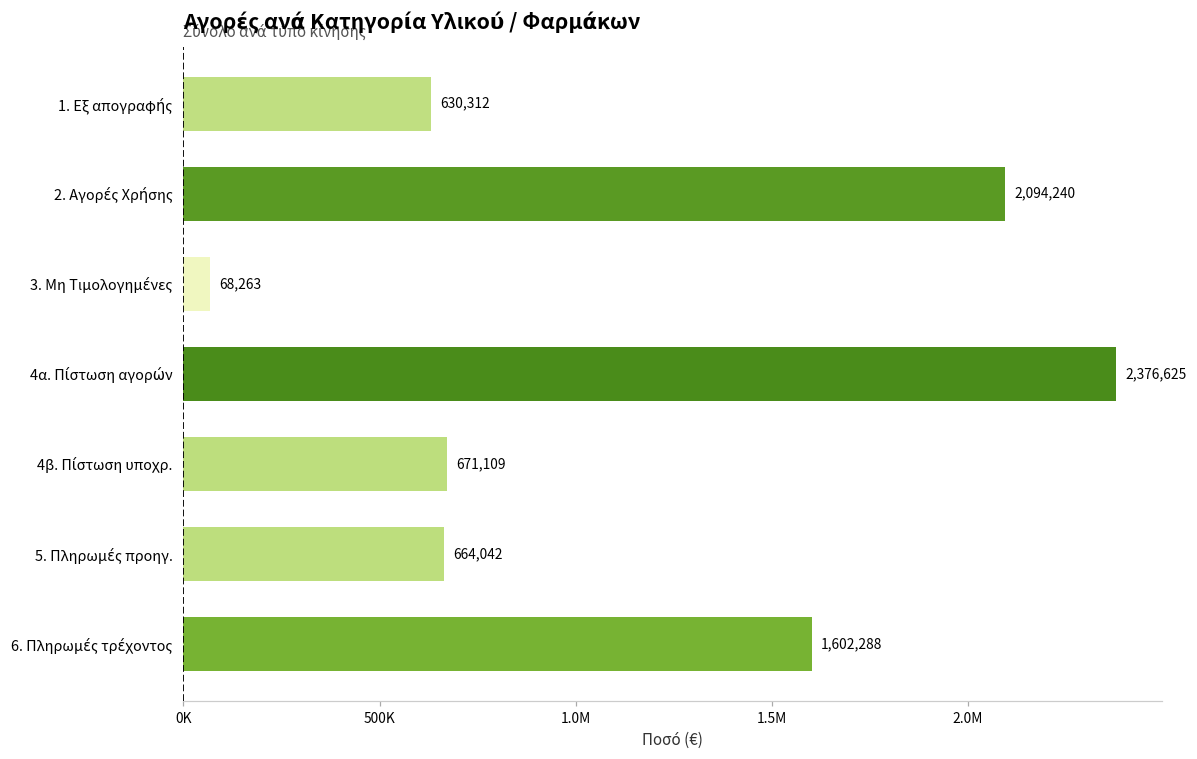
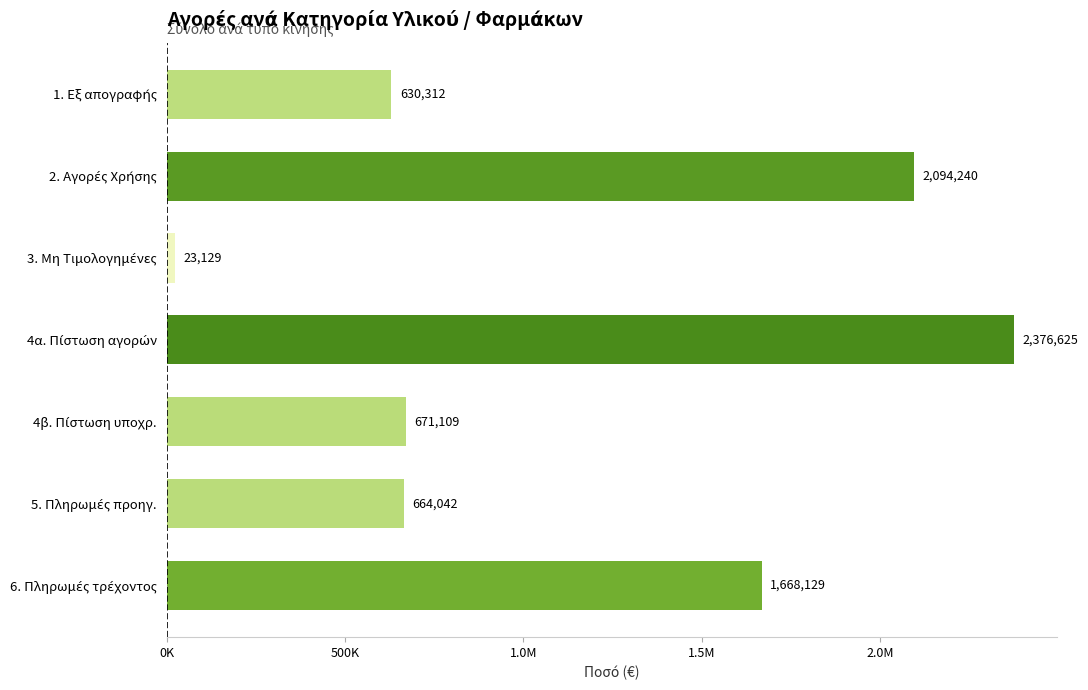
3. Μη Τιμολογημένες: 68,263 -> 23,129
6. Πληρωμές τρέχοντος: 1,602,288 -> 1,668,129
